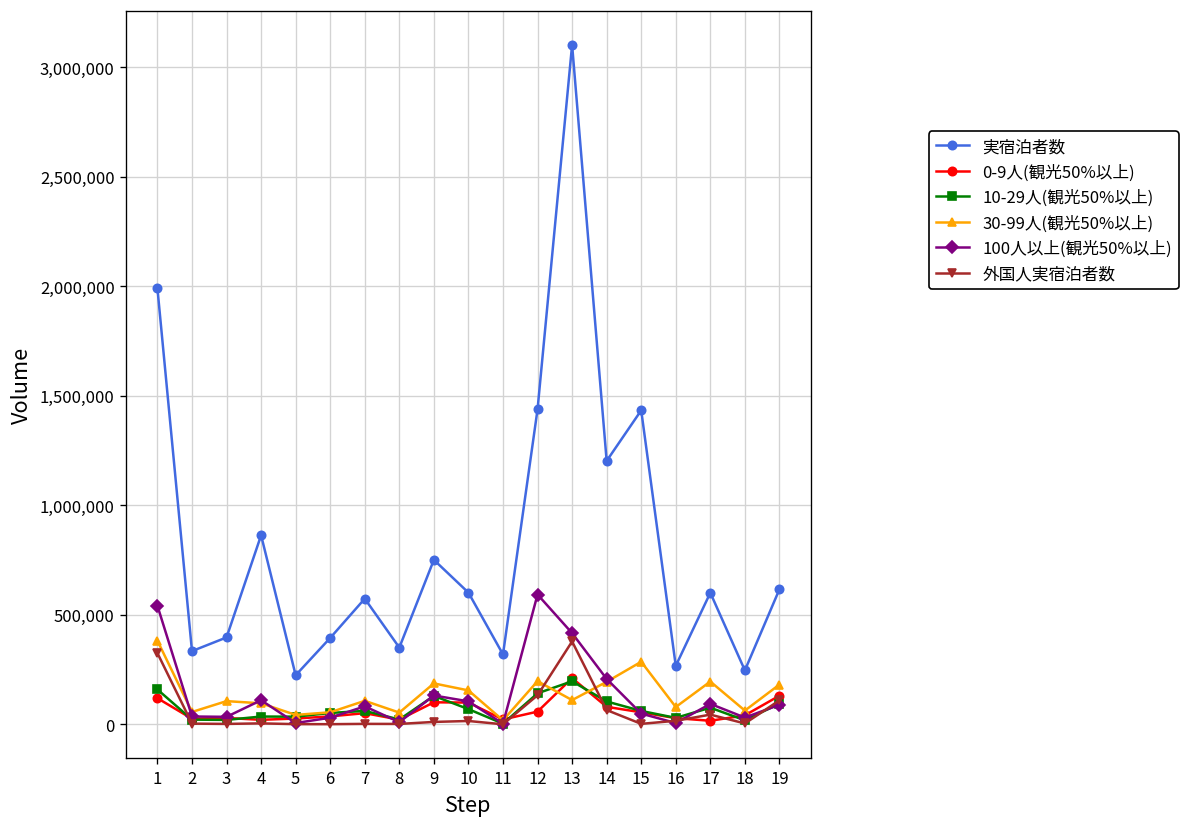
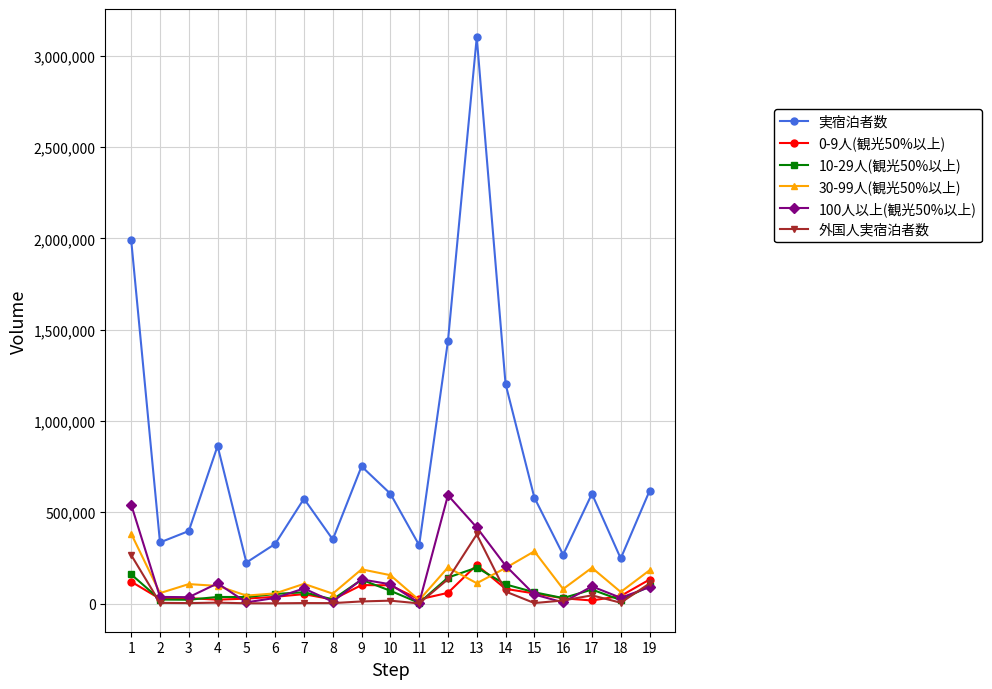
外国人実宿泊者数, 1: 330,000 -> 270,000
実宿泊者数, 6: 390,000 -> 330,000
実宿泊者数, 15: 1,430,000 -> 580,000
